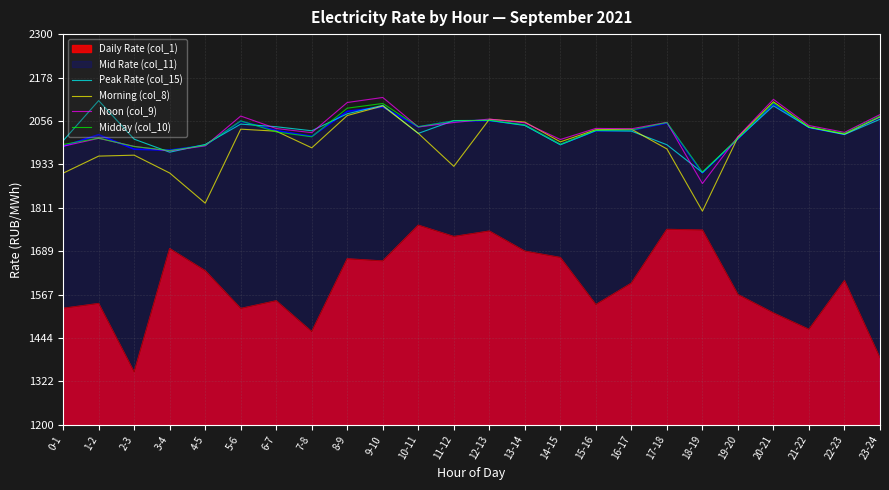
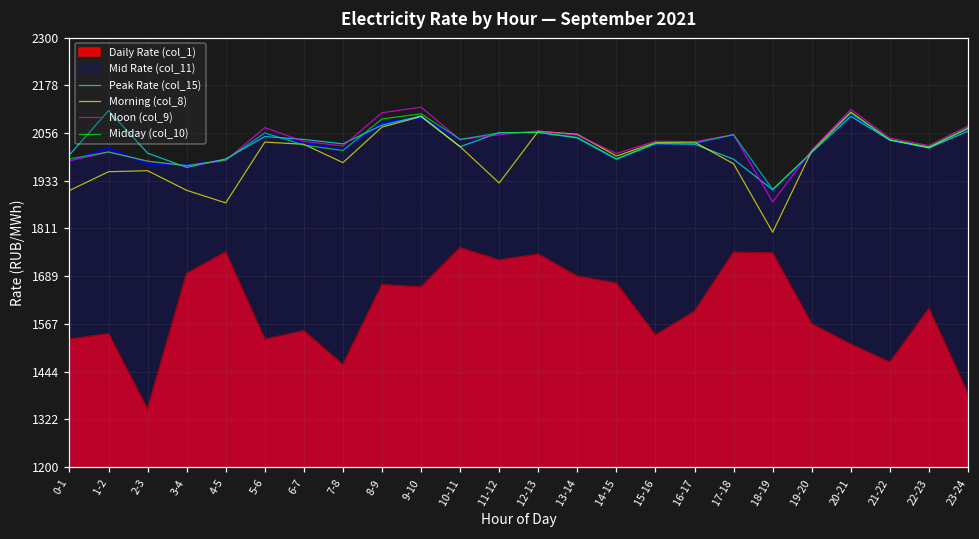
Daily Rate (col_1), 4-5: 1630 -> 1750
Morning (col_8), 4-5: 1820 -> 1880
